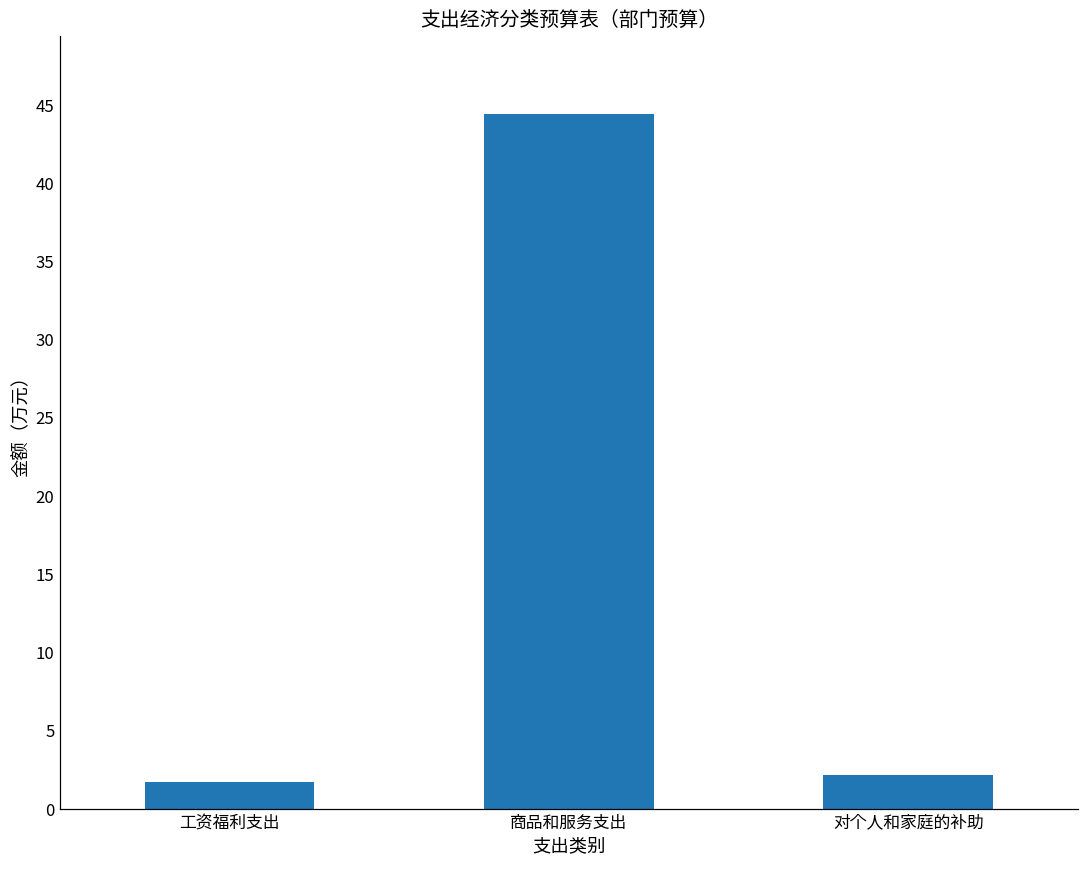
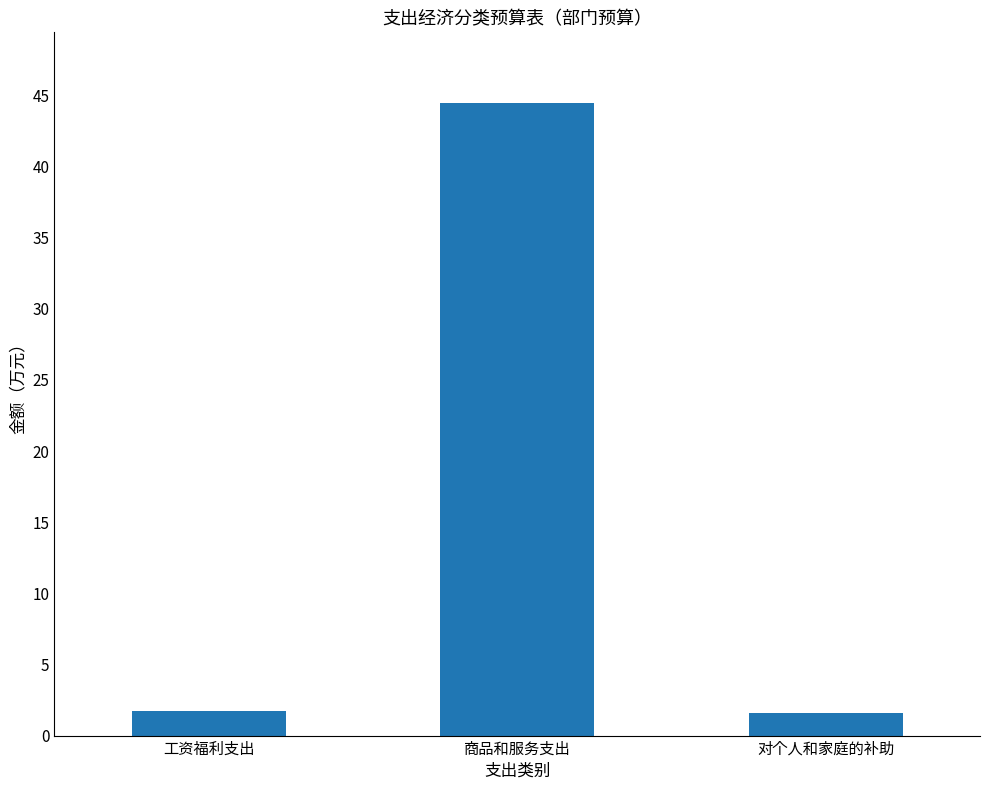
对个人和家庭的补助: 2.2 -> 1.6
